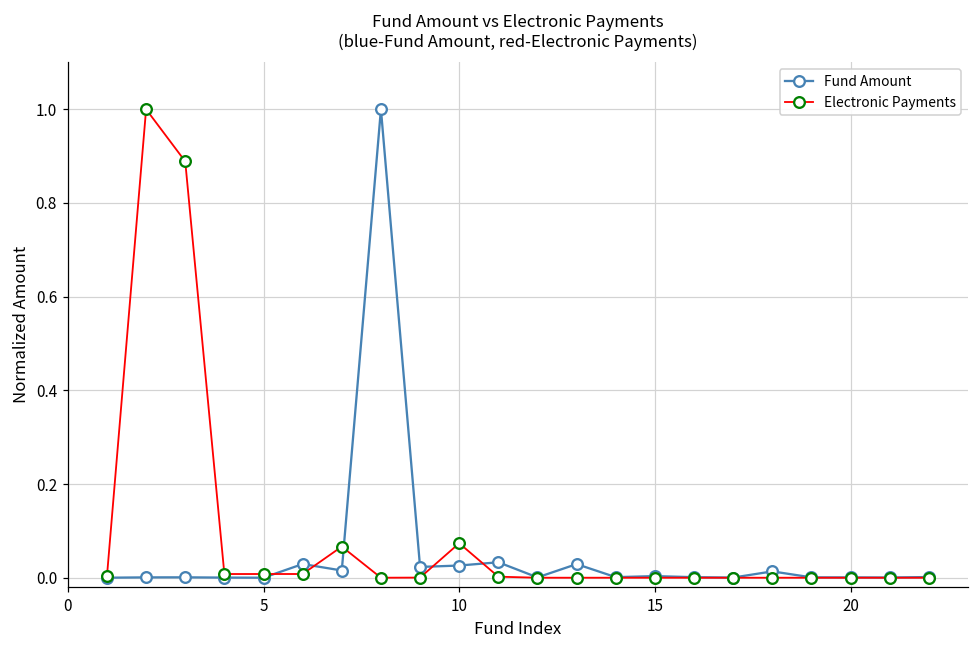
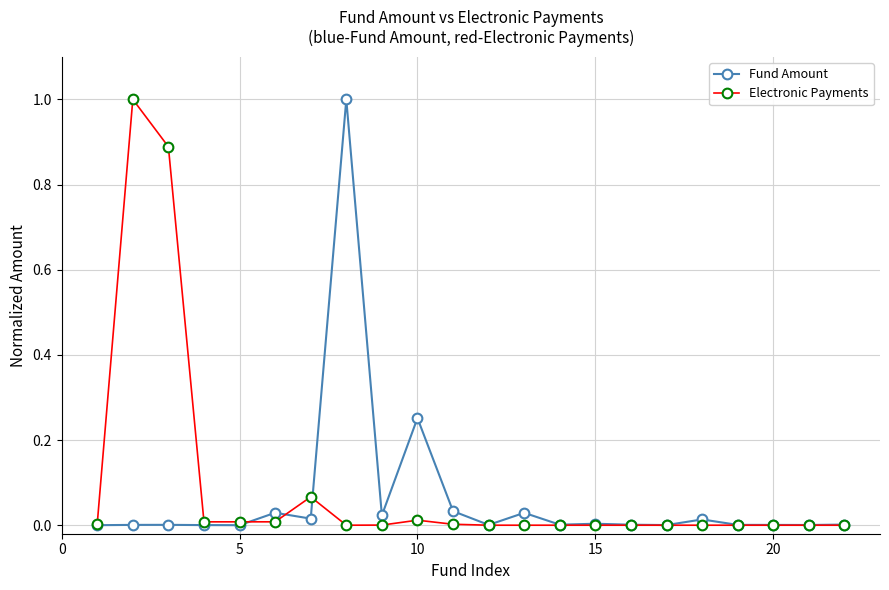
Fund Amount, 10: 0.03 -> 0.25
Electronic Payments, 10: 0.07 -> 0.01
